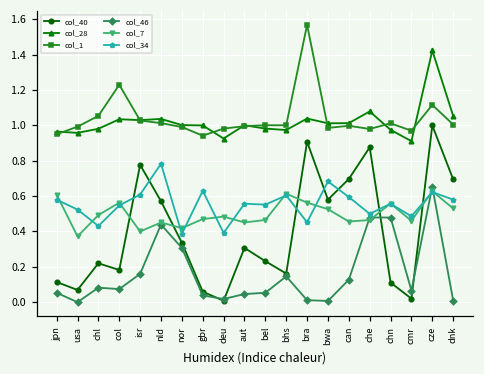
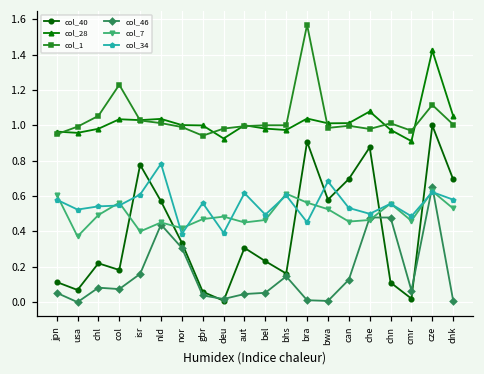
col_34, chl: 0.43 -> 0.54
col_34, gbr: 0.63 -> 0.56
col_34, aut: 0.56 -> 0.62
col_34, bel: 0.55 -> 0.50
col_34, can: 0.60 -> 0.53
